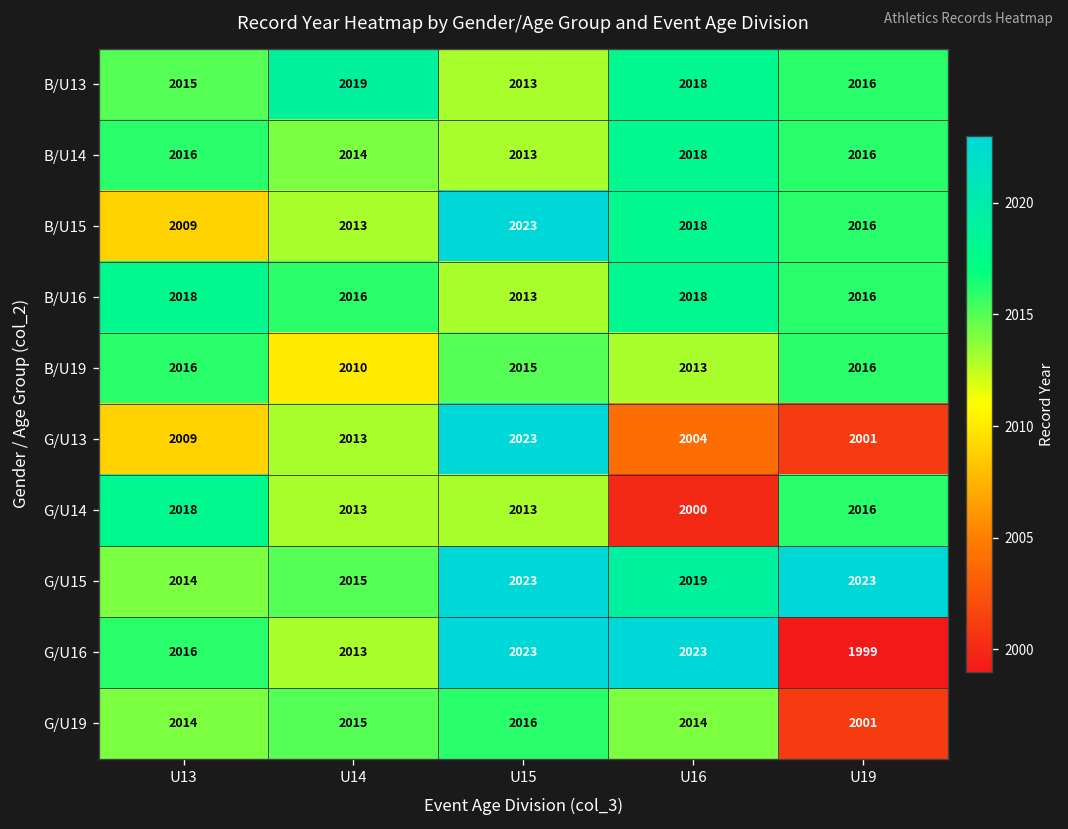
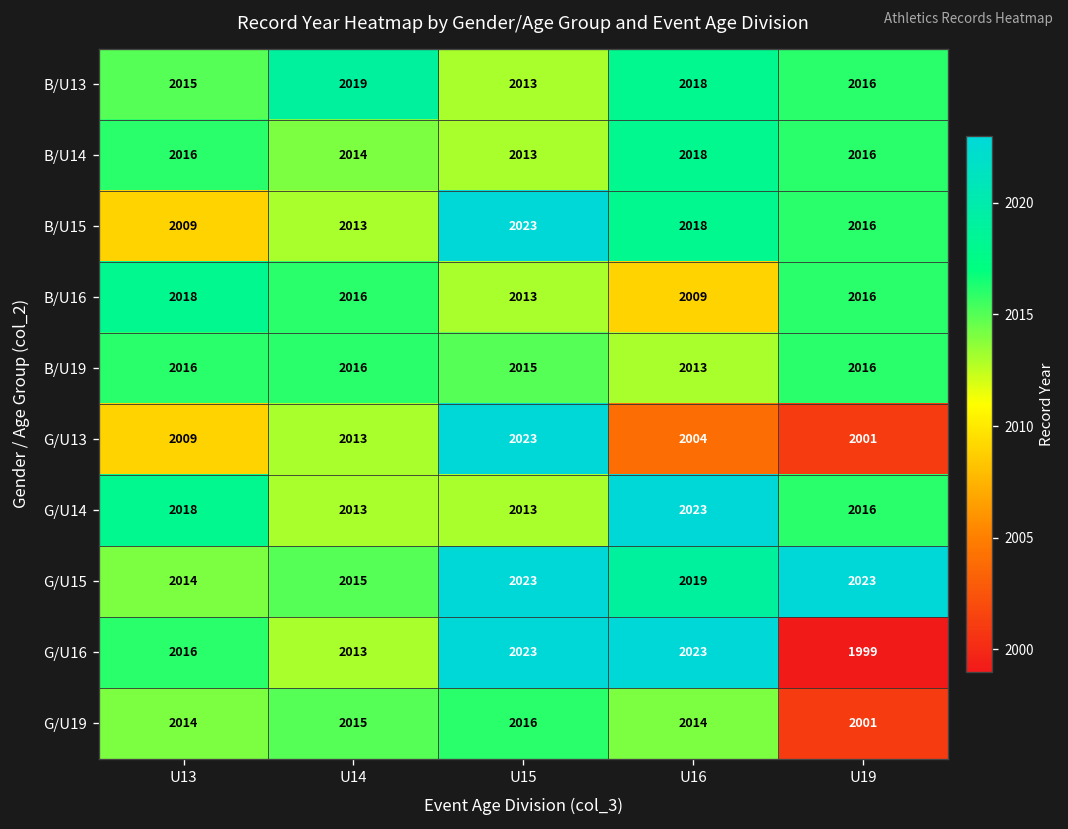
B/U16, U16: 2018 -> 2009
B/U19, U14: 2010 -> 2016
G/U14, U16: 2000 -> 2023
